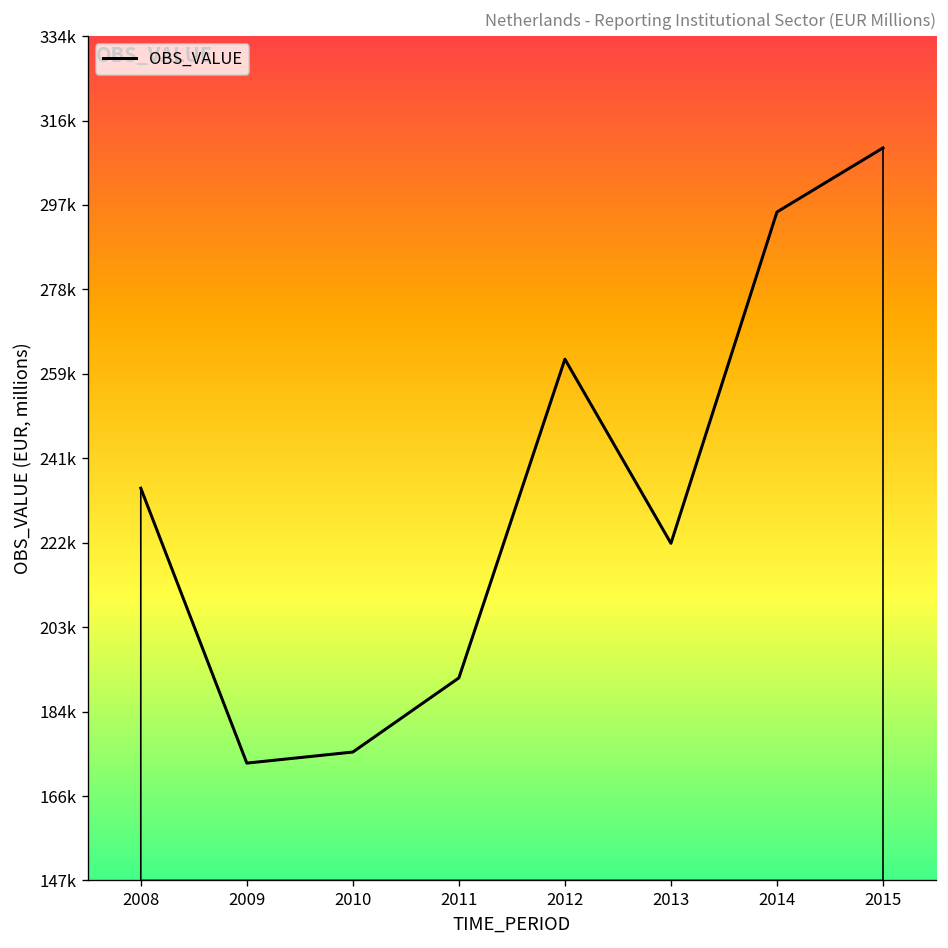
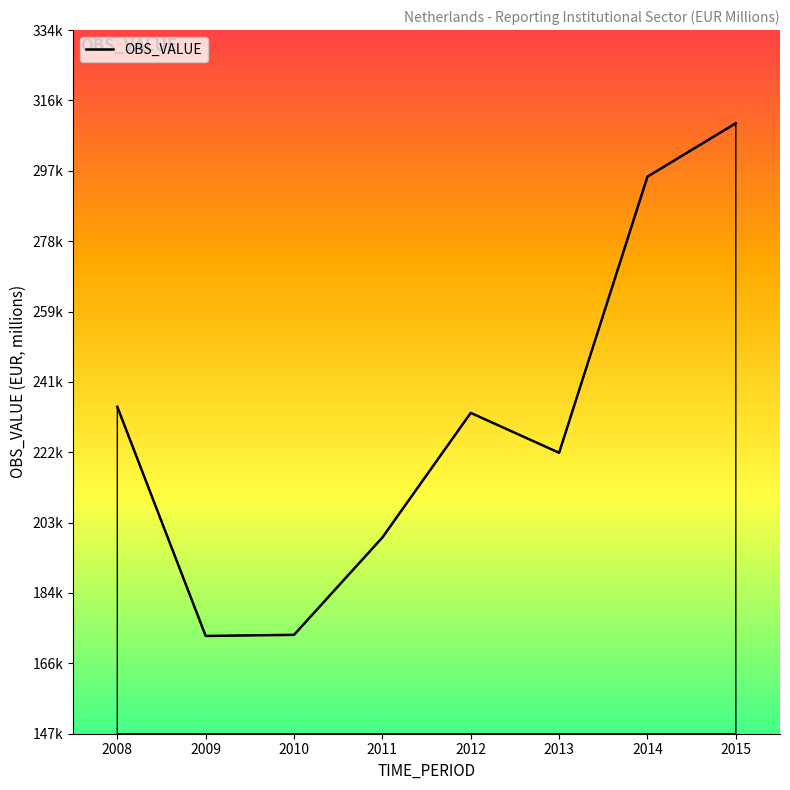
2010: 176000 -> 174000
2011: 192000 -> 200000
2012: 263000 -> 233000
